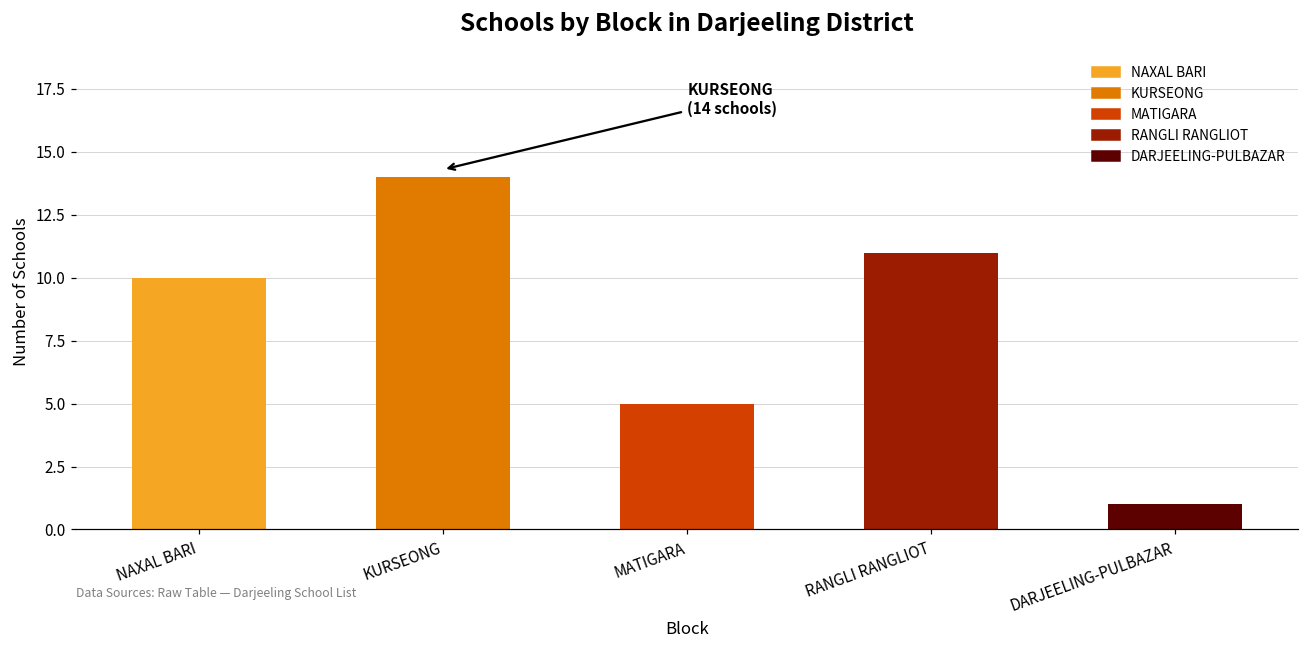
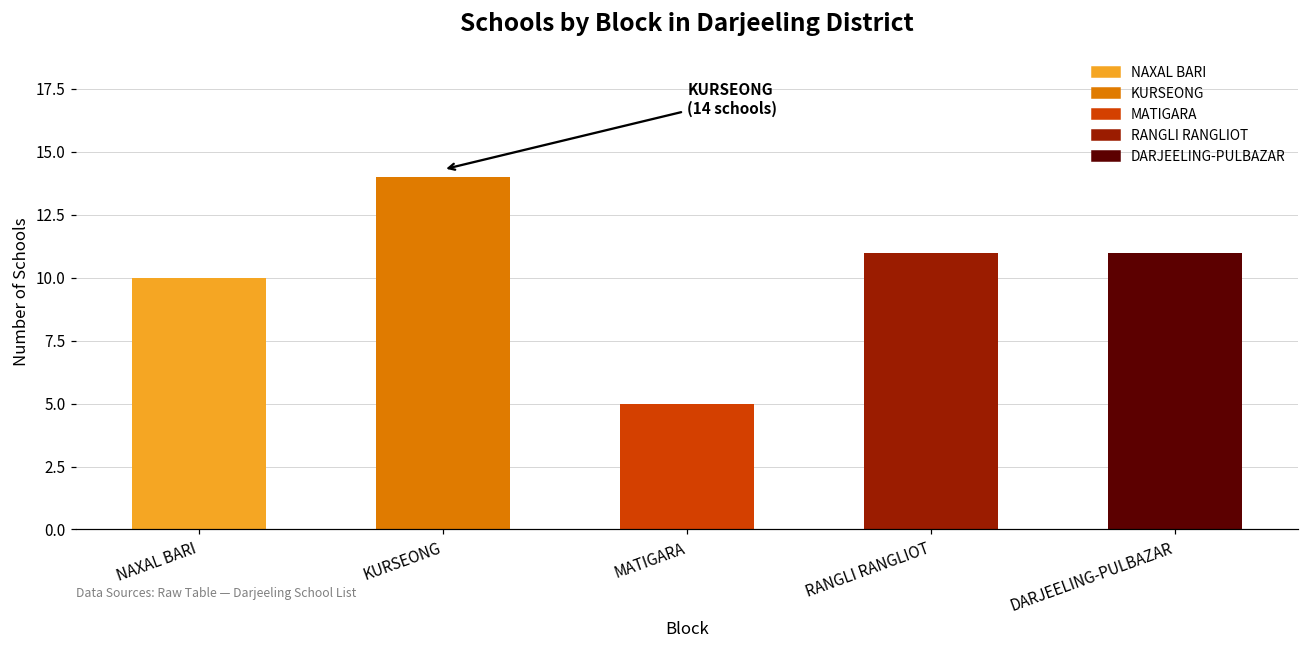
DARJEELING-PULBAZAR, DARJEELING-PULBAZAR: 1 -> 11
